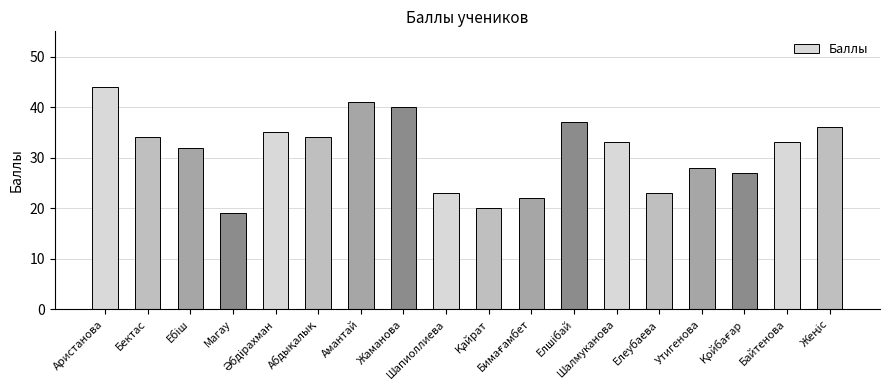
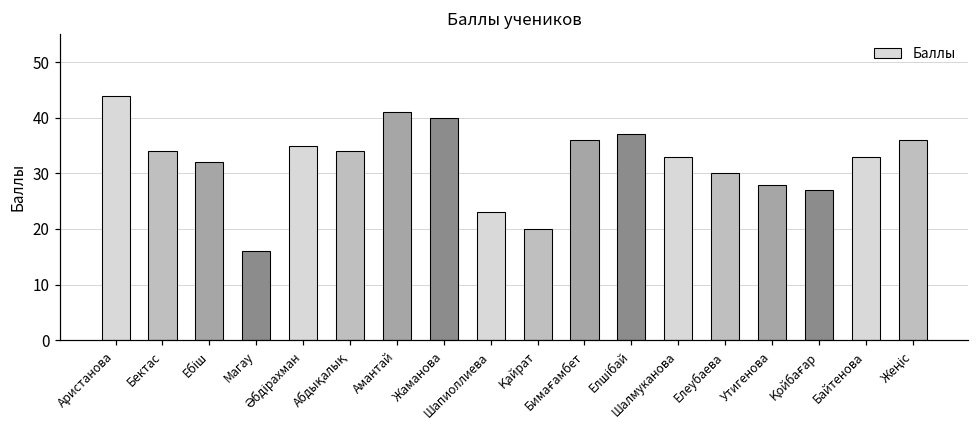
Магау: 19 -> 16
Бимағамбет: 22 -> 36
Елеубаева: 23 -> 30
